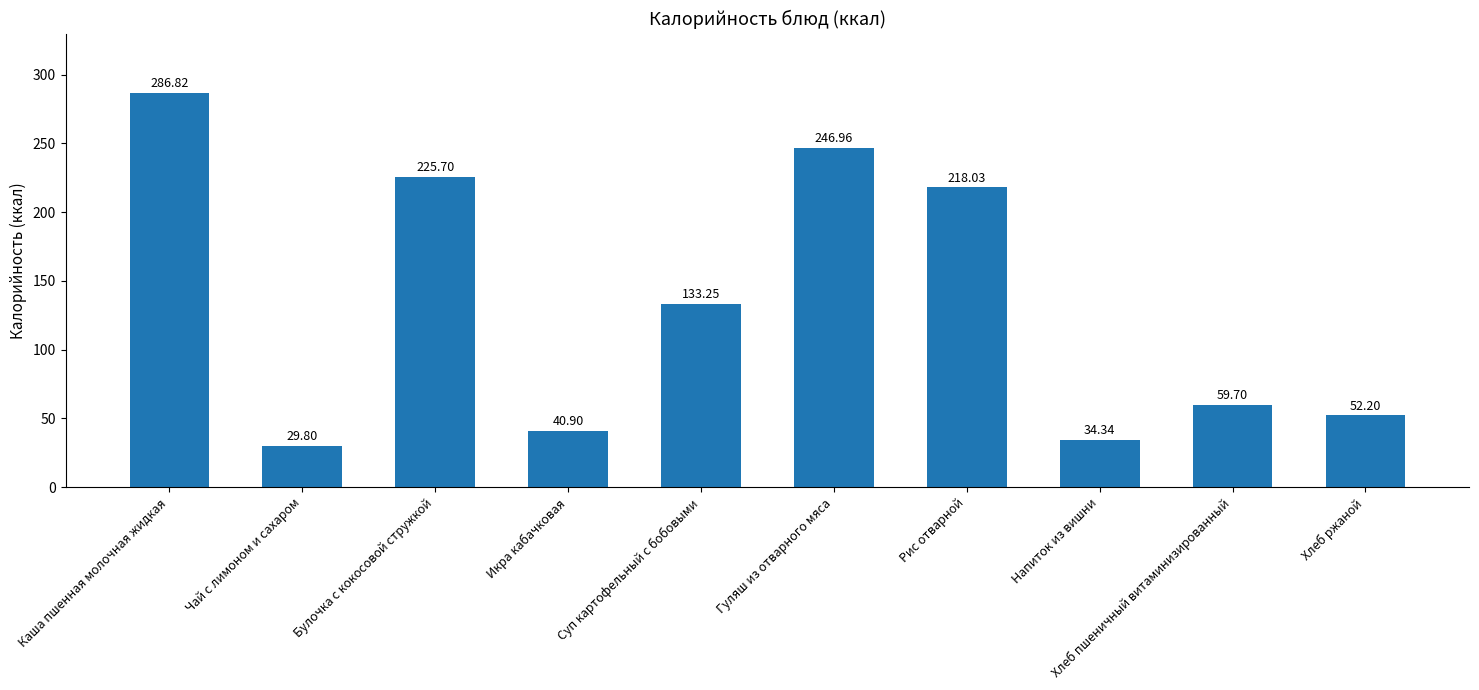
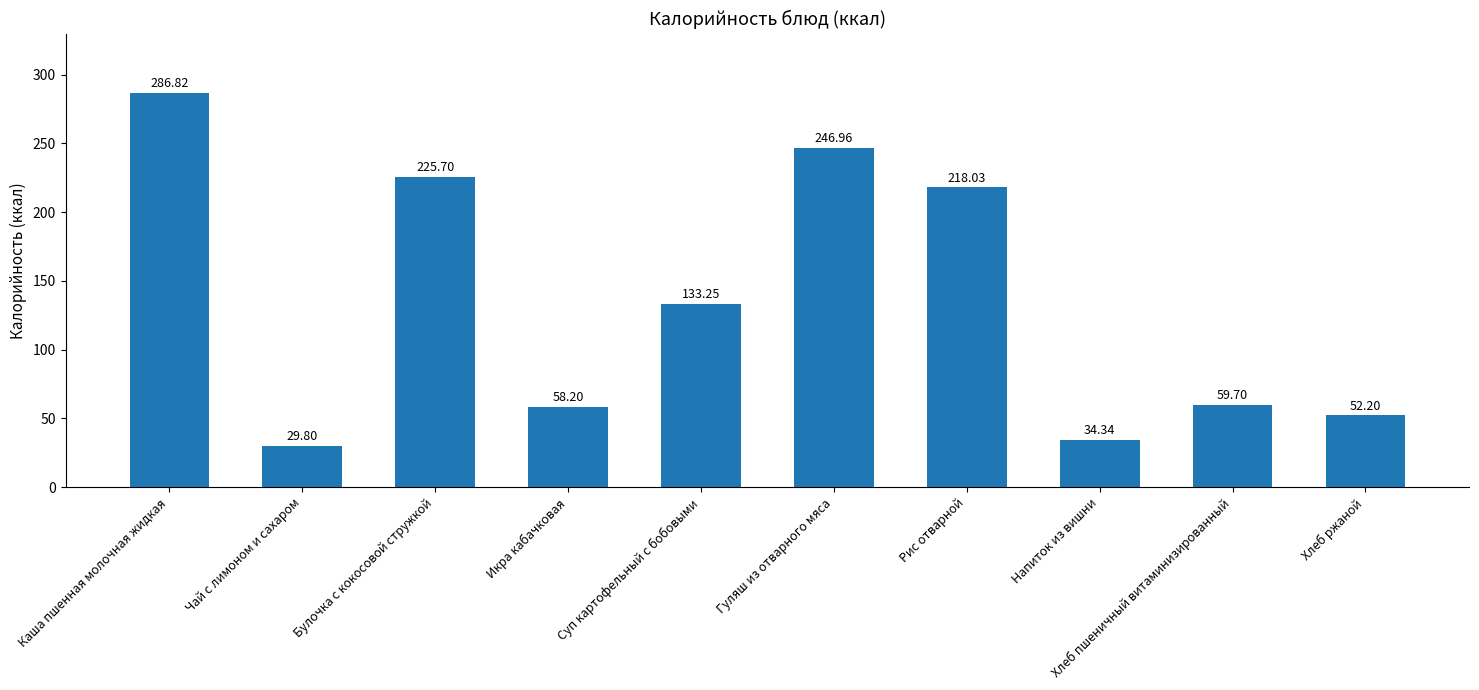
Икра кабачковая: 40.90 -> 58.20
